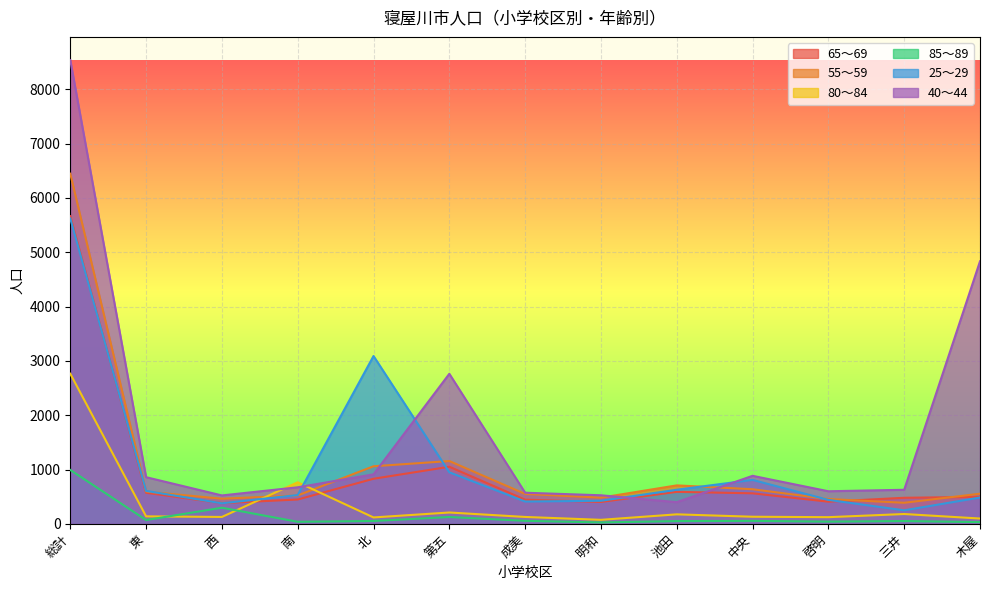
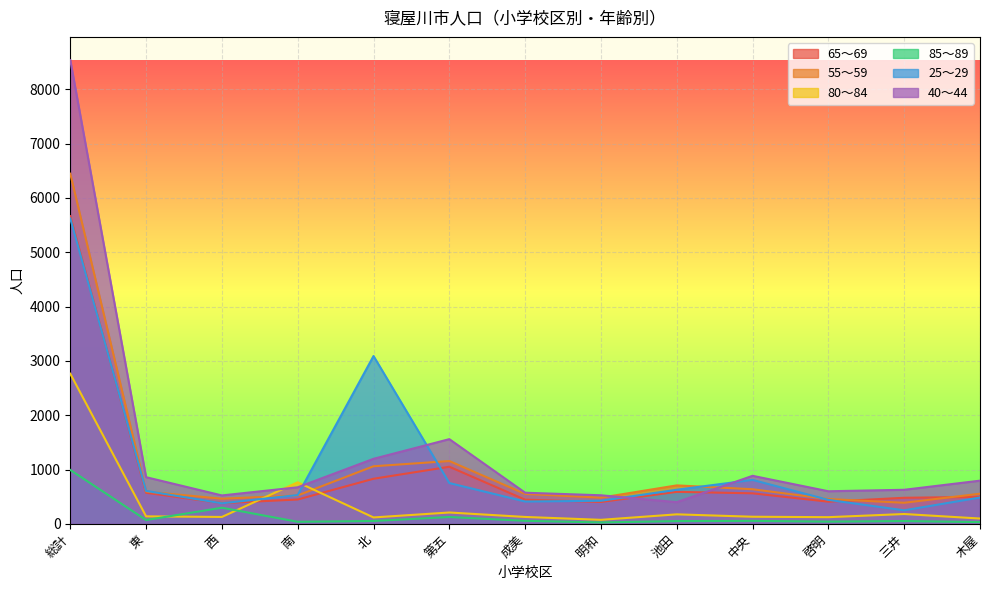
40～44, 北: 900 -> 1200
25～29, 第五: 900 -> 800
40～44, 第五: 2800 -> 1600
40～44, 木屋: 4800 -> 800
